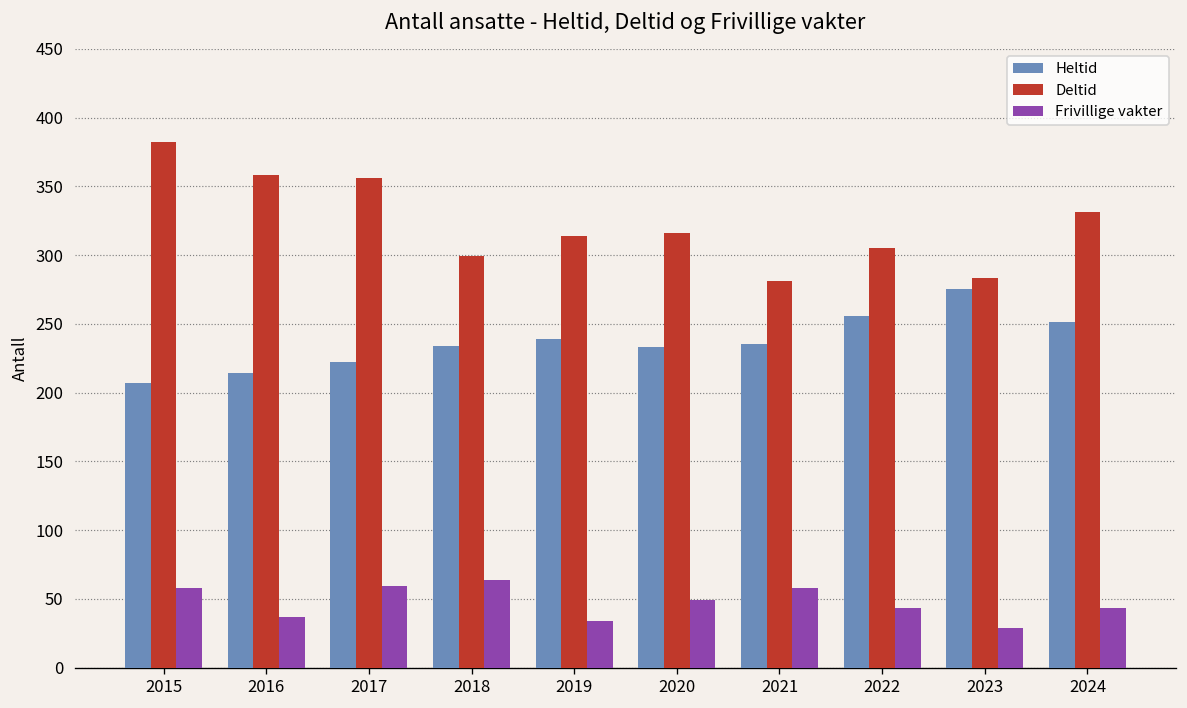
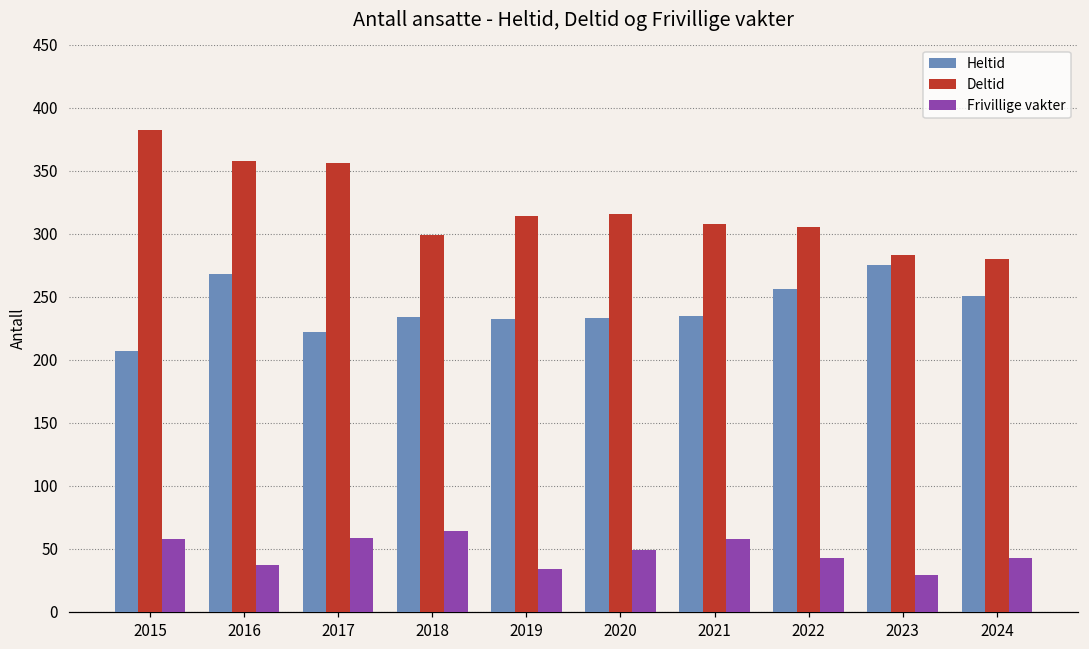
Heltid, 2016: 214 -> 268
Heltid, 2019: 239 -> 232
Deltid, 2021: 281 -> 308
Deltid, 2024: 331 -> 280
